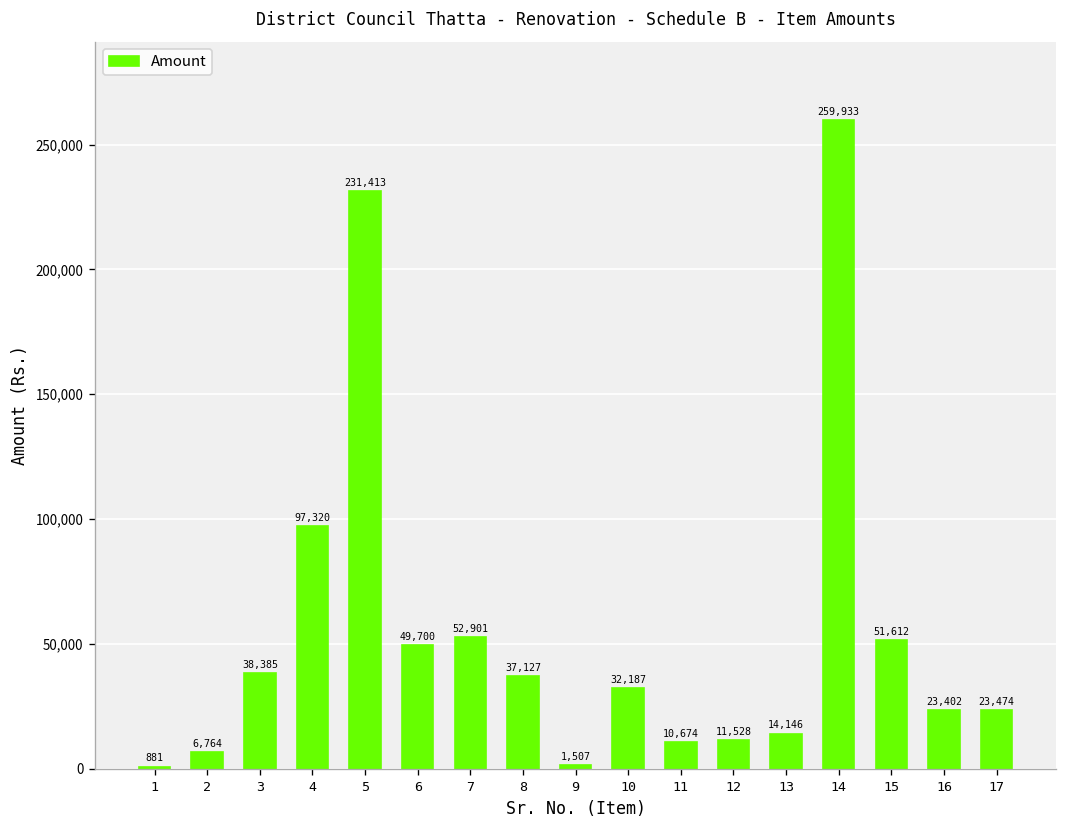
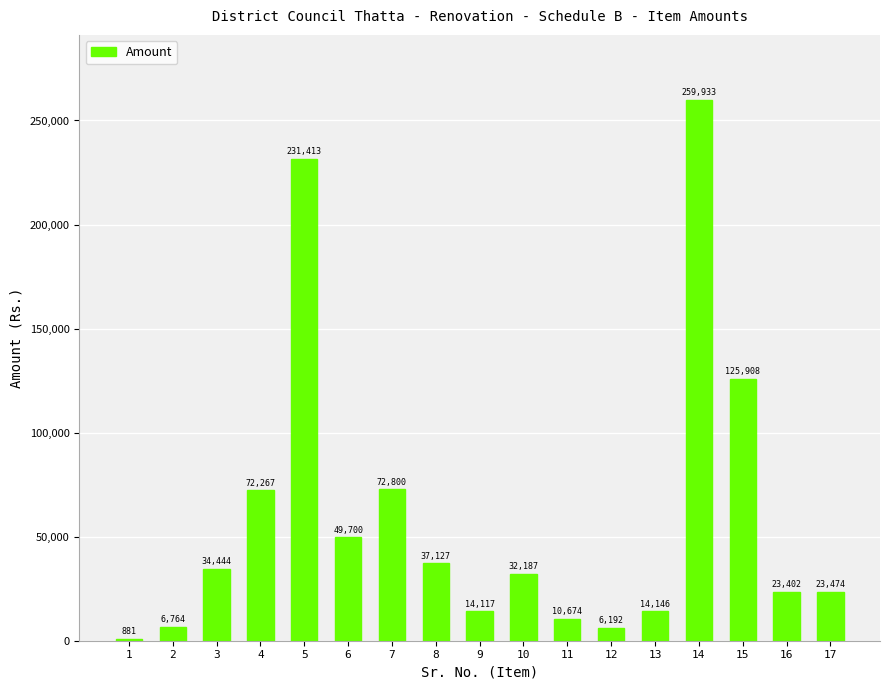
3: 38,385 -> 34,444
4: 97,320 -> 72,267
7: 52,901 -> 72,800
9: 1,507 -> 14,117
12: 11,528 -> 6,192
15: 51,612 -> 125,908
